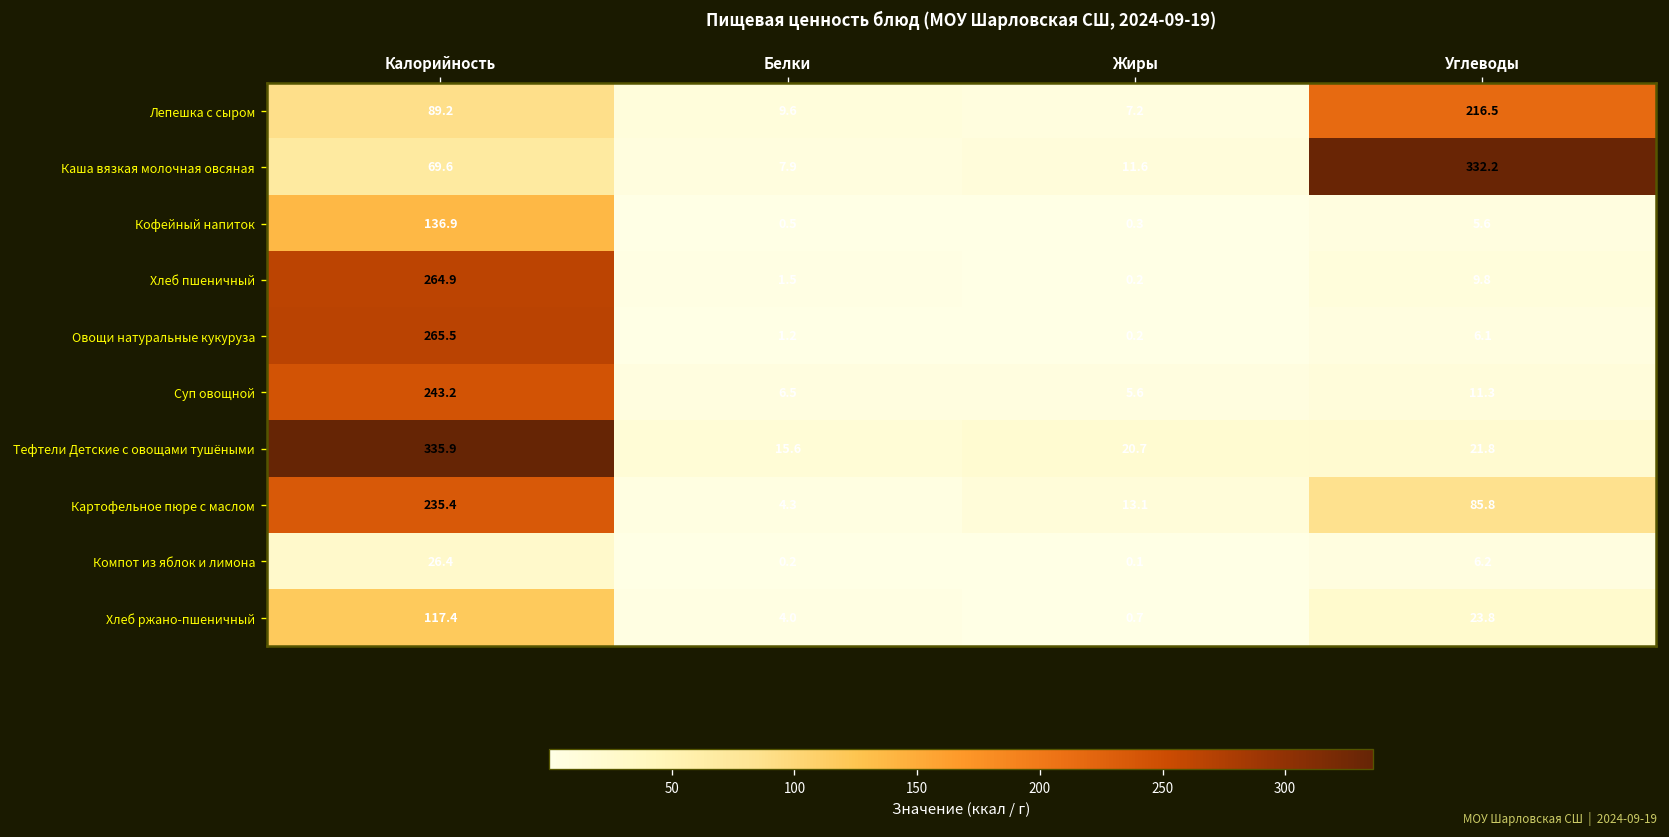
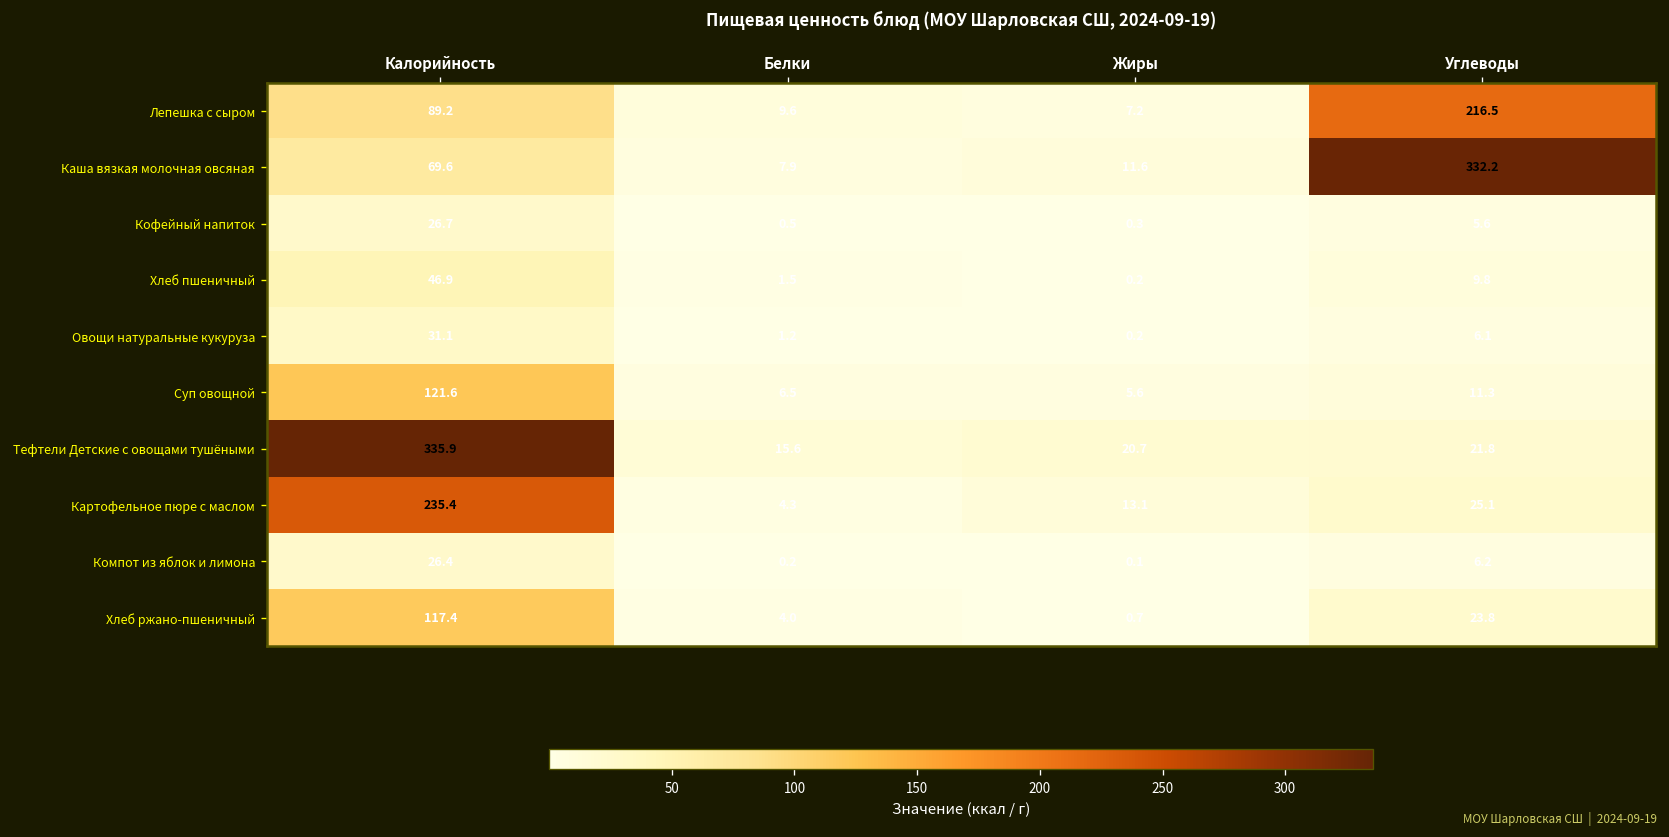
Кофейный напиток, Калорийность: 136.9 -> 26.7
Хлеб пшеничный, Калорийность: 264.9 -> 46.9
Овощи натуральные кукуруза, Калорийность: 265.5 -> 31.1
Суп овощной, Калорийность: 243.2 -> 121.6
Картофельное пюре с маслом, Углеводы: 85.8 -> 25.1
